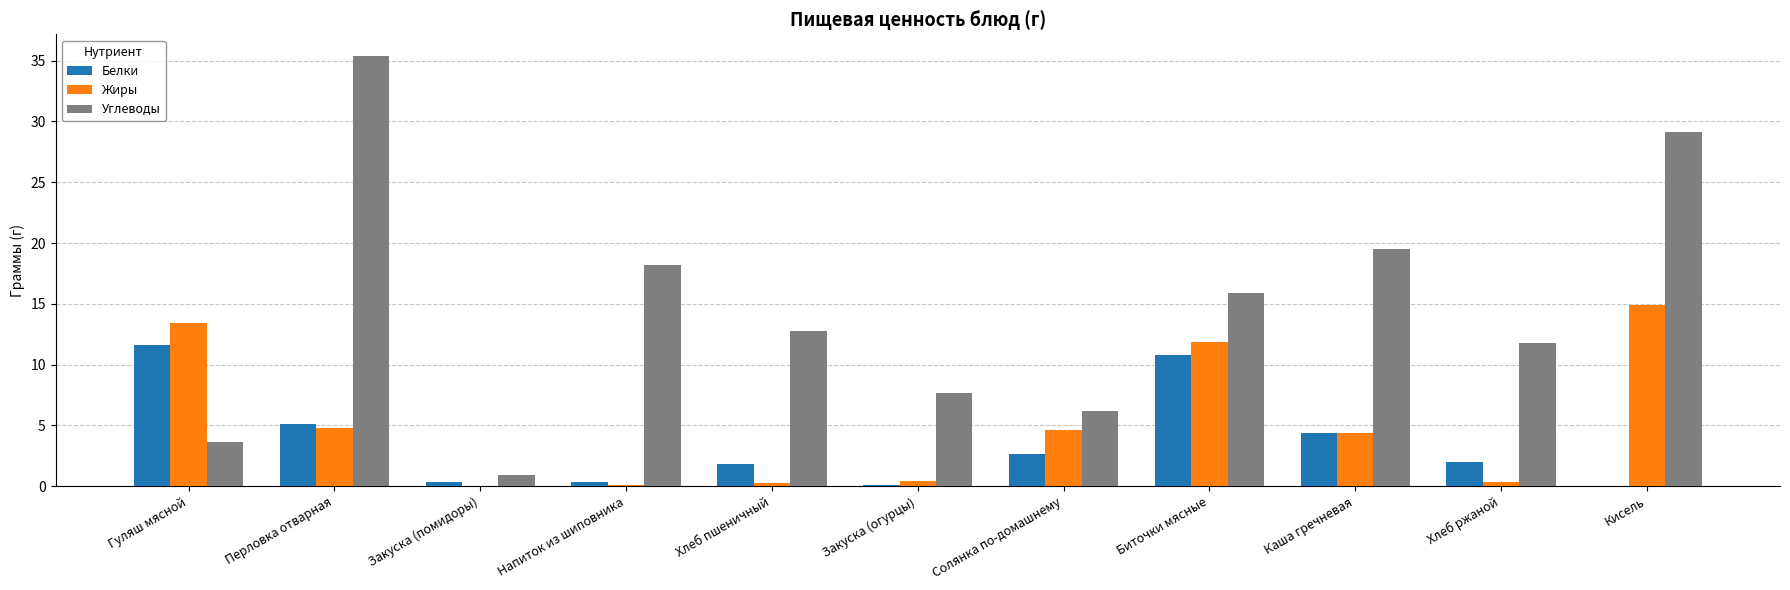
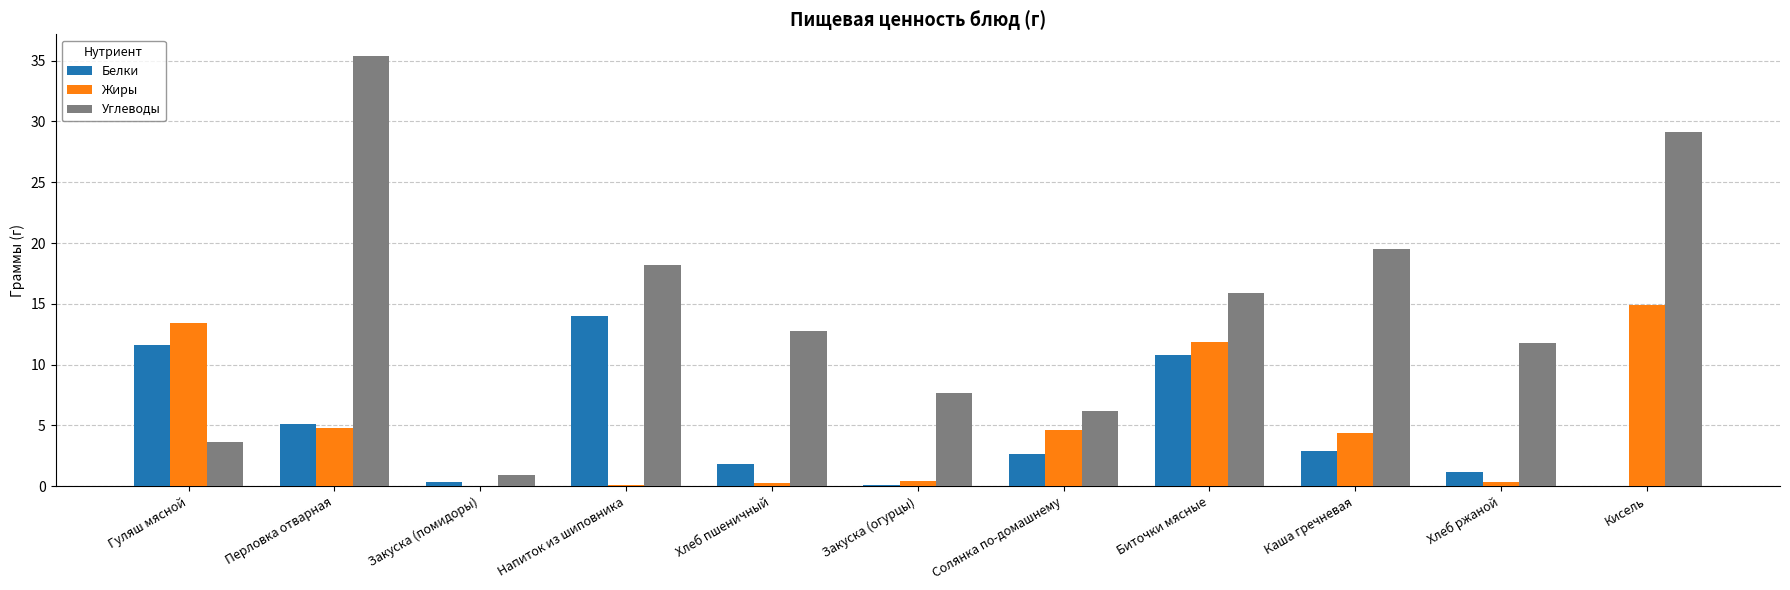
Белки, Напиток из шиповника: 0.4 -> 14.0
Белки, Каша гречневая: 4.4 -> 2.9
Белки, Хлеб ржаной: 2.0 -> 1.1
